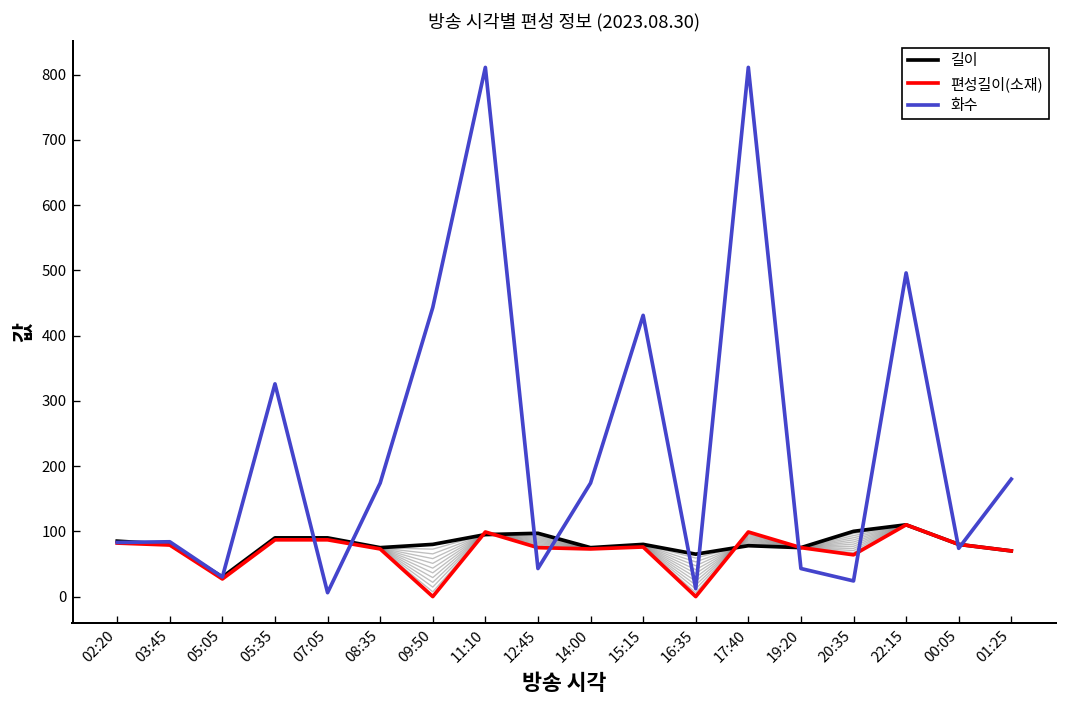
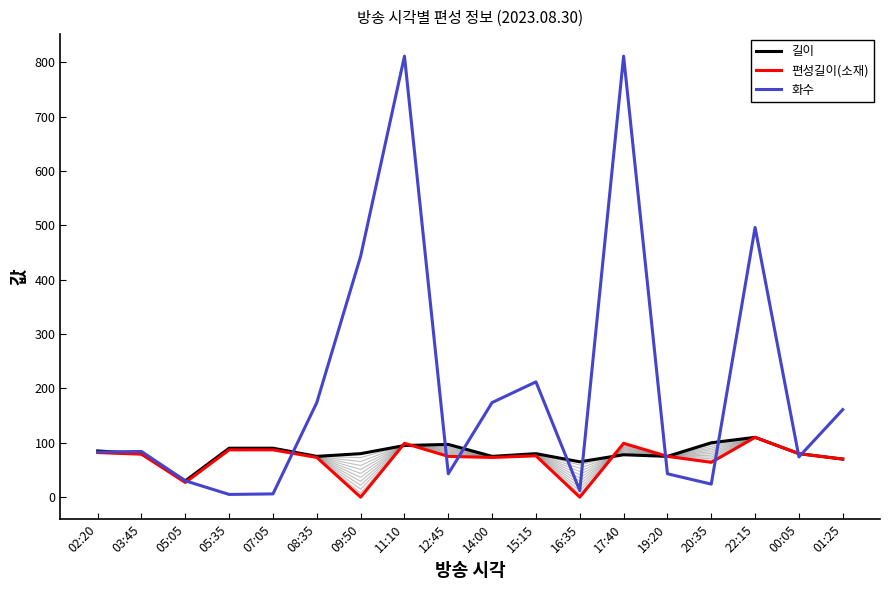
화수, 05:35: 330 -> 10
화수, 15:15: 430 -> 210
화수, 01:25: 180 -> 160
